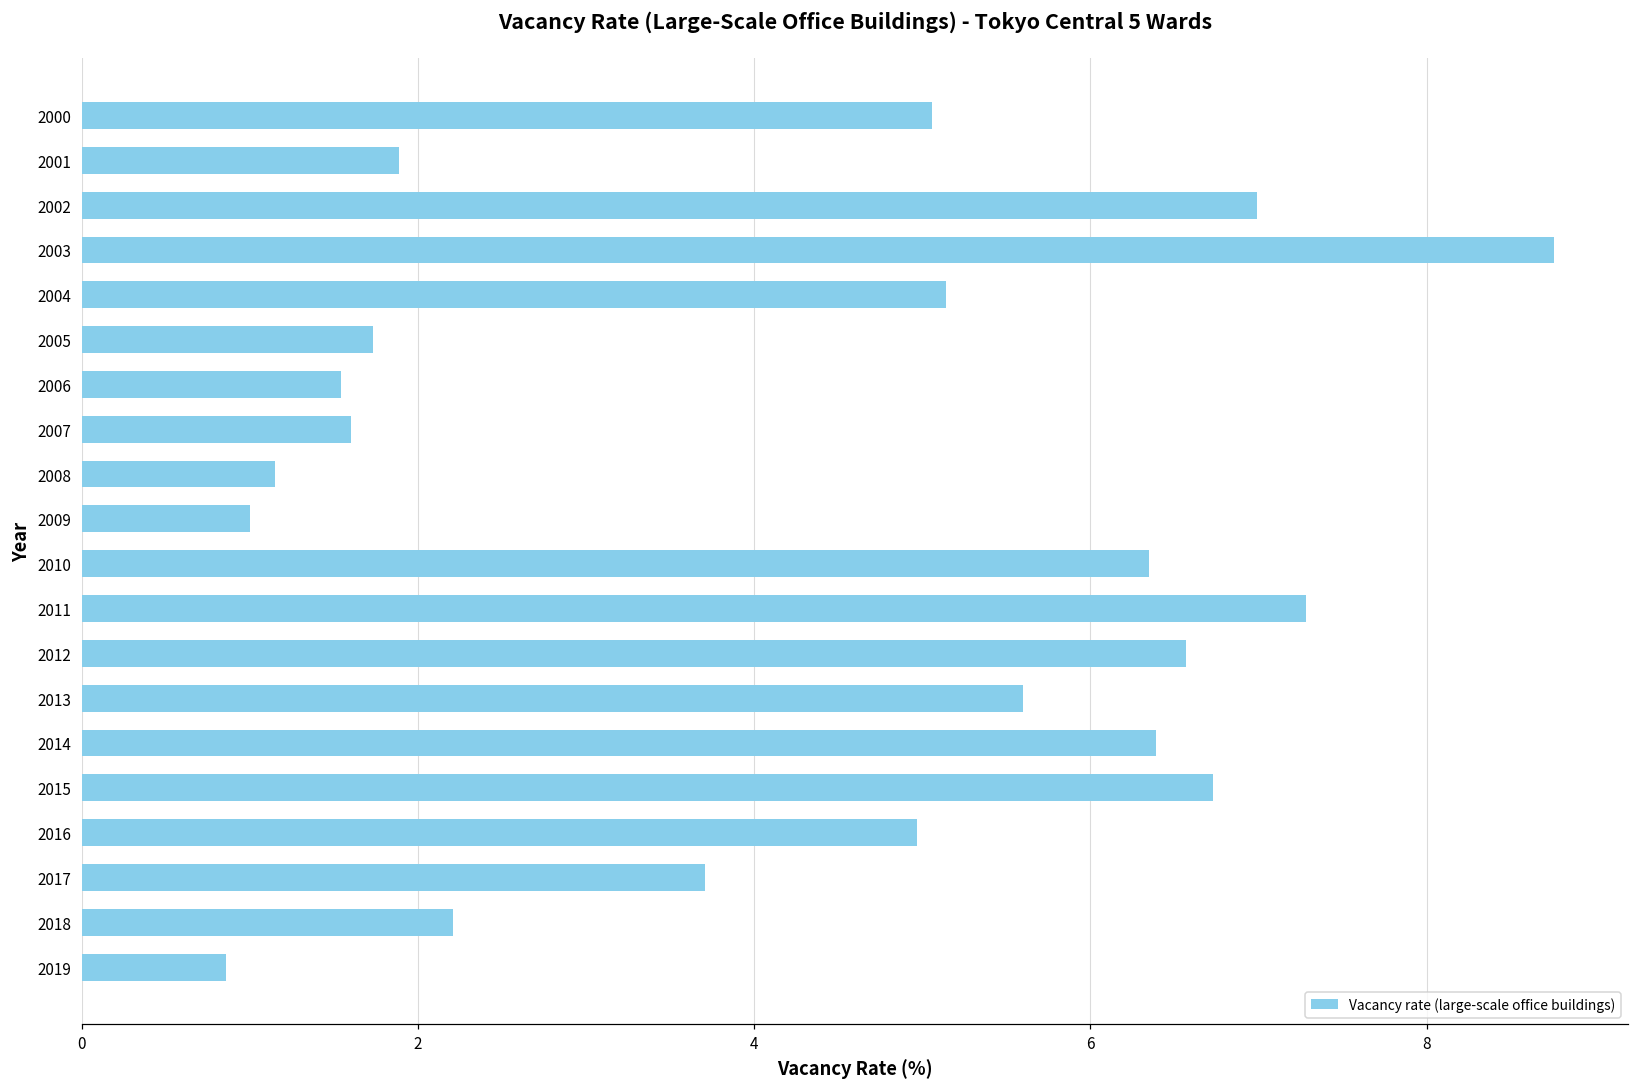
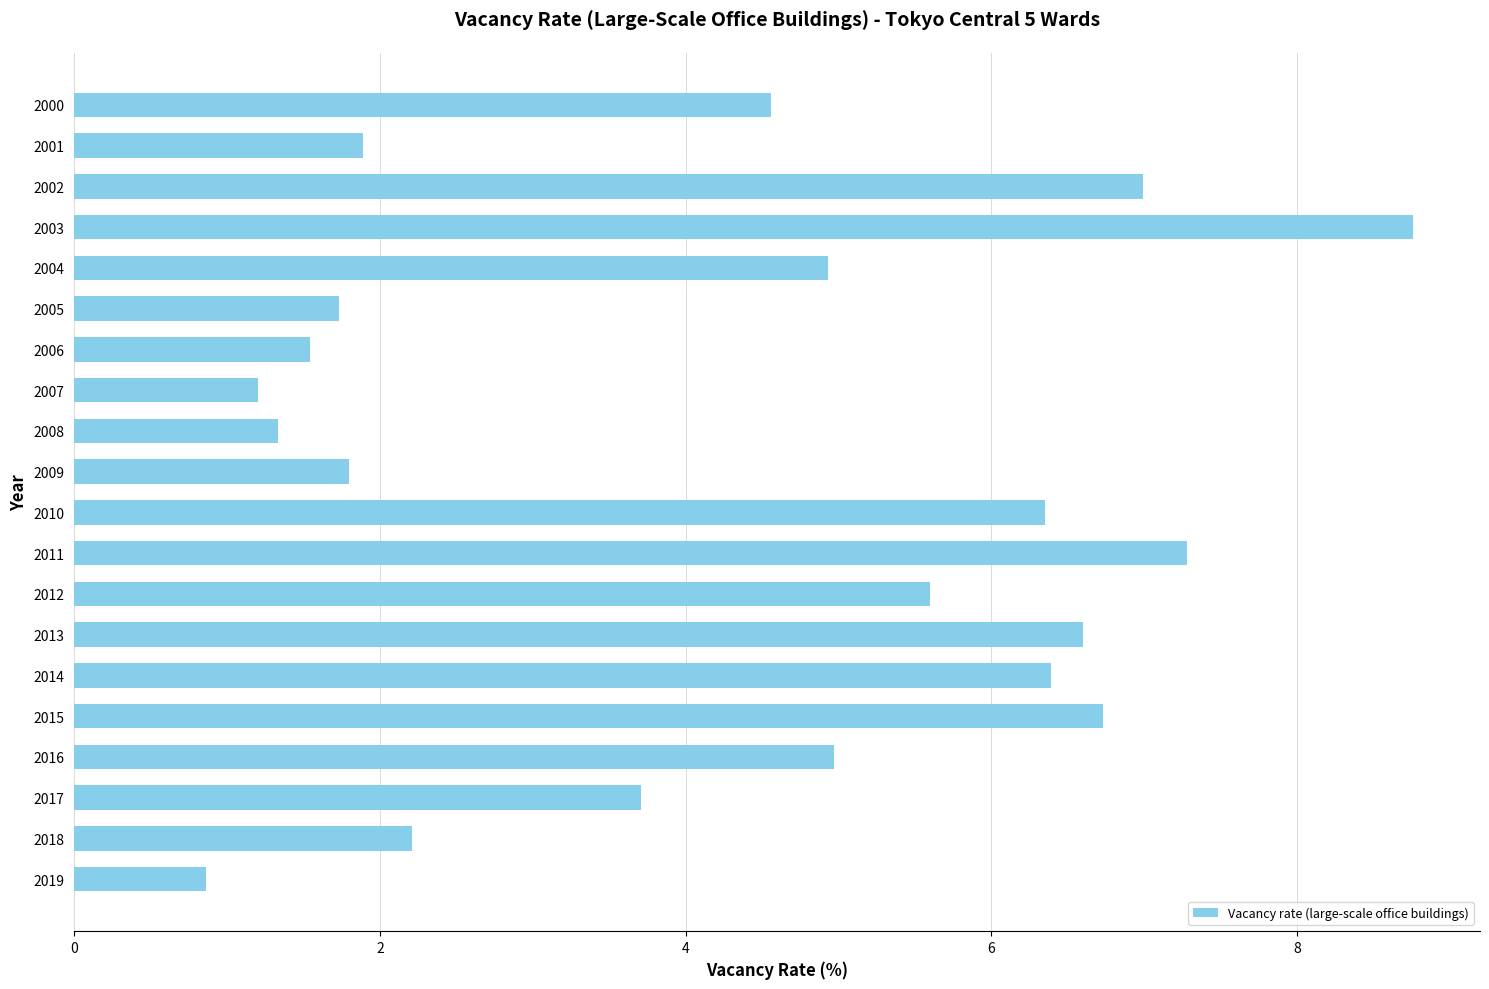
2000: 5.06 -> 4.56
2004: 5.14 -> 4.93
2007: 1.6 -> 1.2
2008: 1.15 -> 1.33
2009: 1.0 -> 1.8
2012: 6.57 -> 5.60
2013: 5.6 -> 6.6
